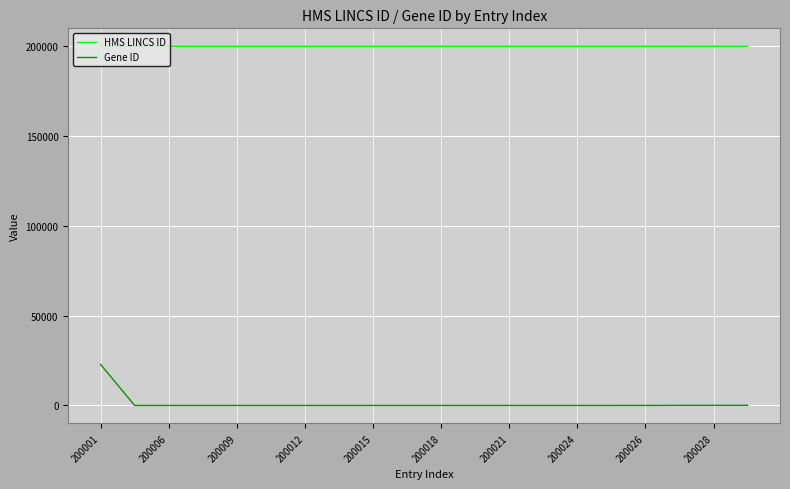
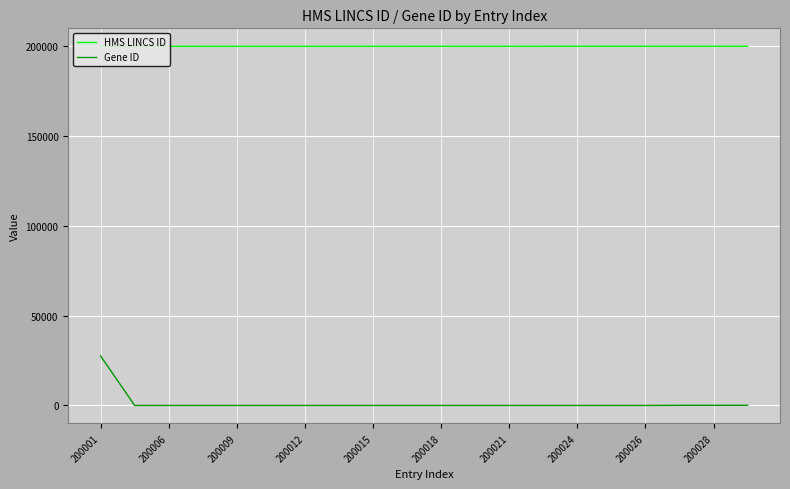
Gene ID, 200001: 23000 -> 28000
